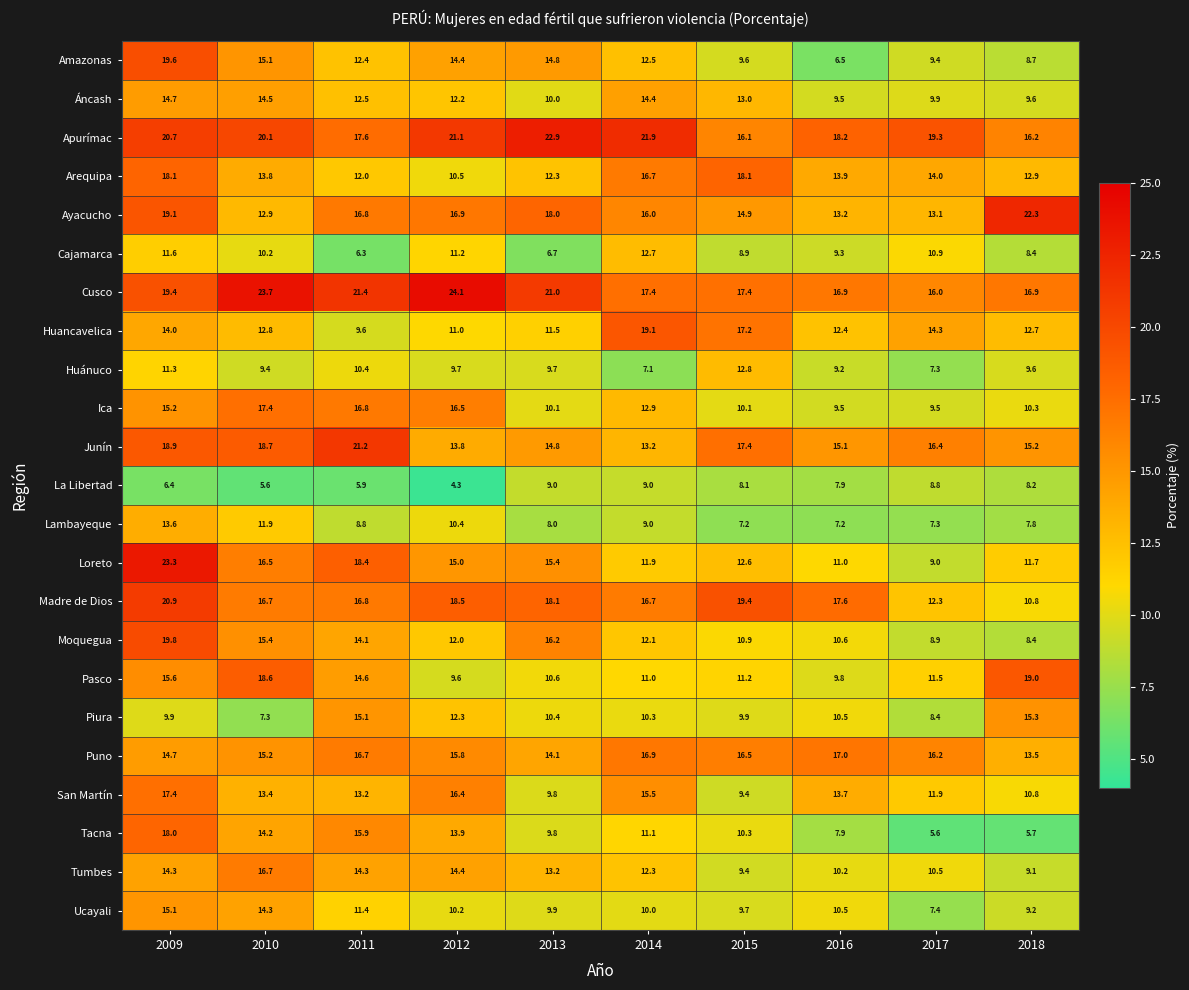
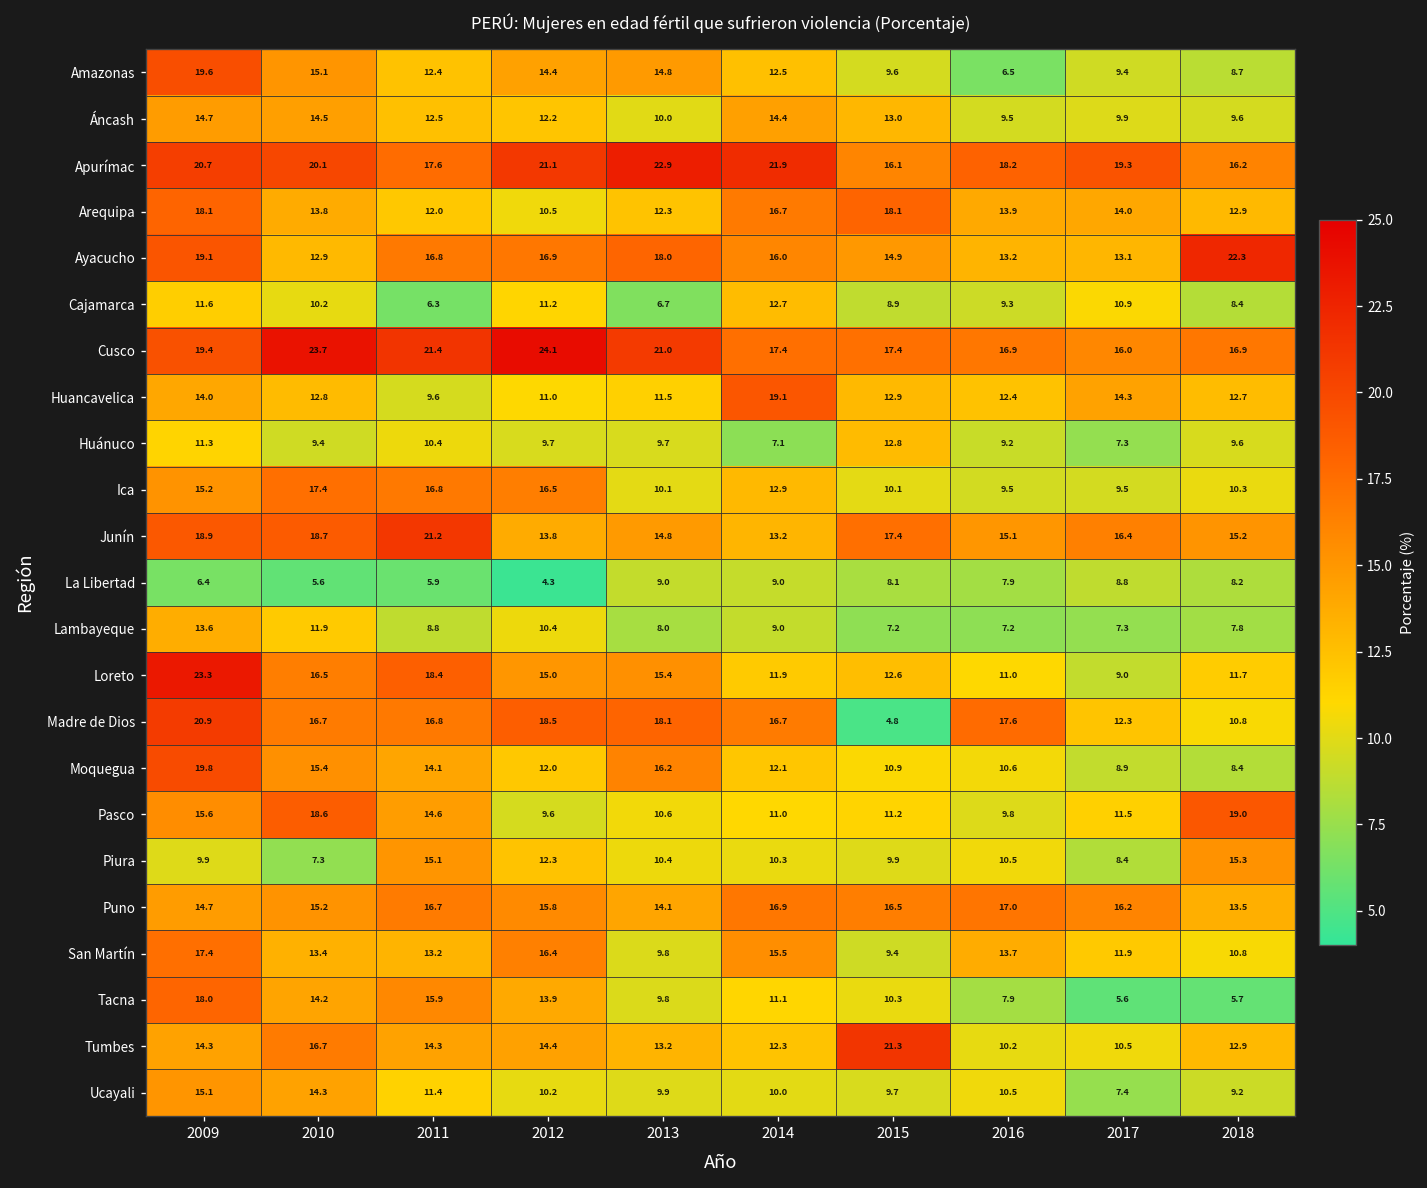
Huancavelica, 2015: 17.2 -> 12.9
Madre de Dios, 2015: 19.4 -> 4.8
Tumbes, 2015: 9.4 -> 21.3
Tumbes, 2018: 9.1 -> 12.9
